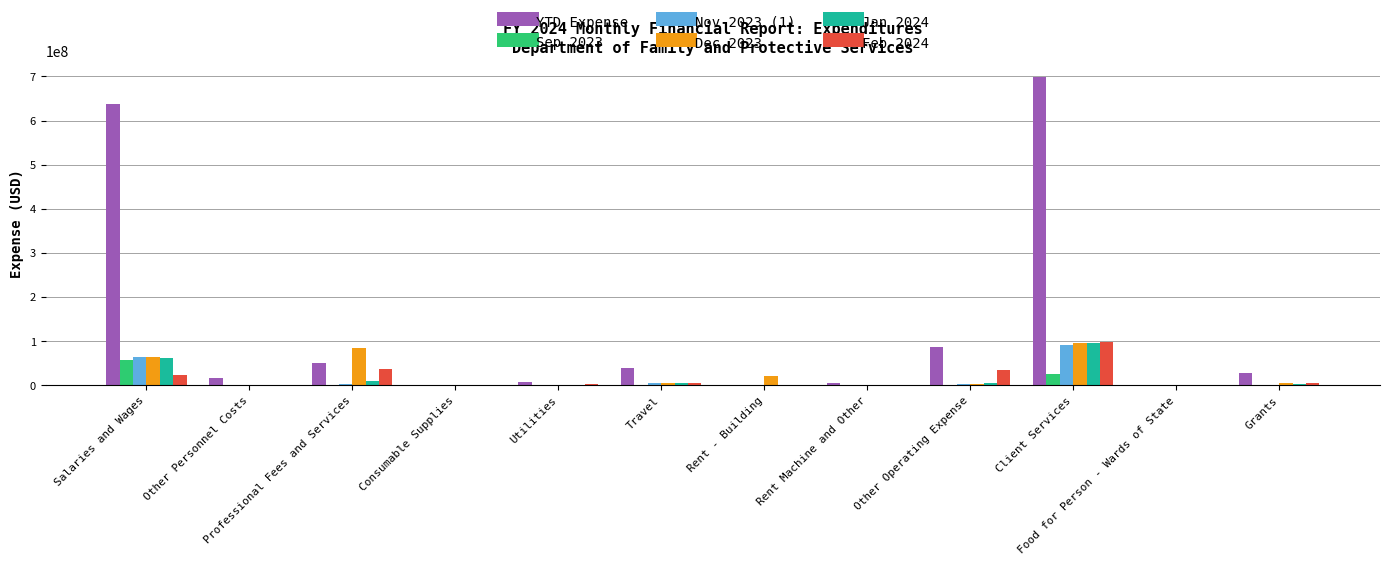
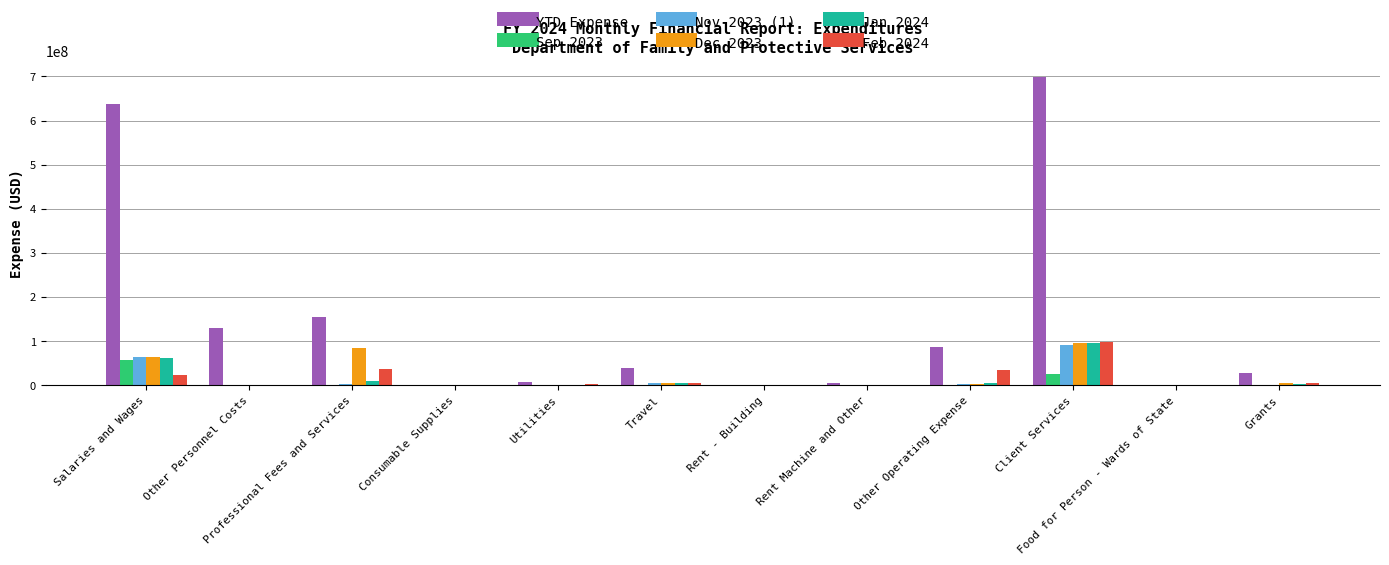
YTD Expense, Other Personnel Costs: 20000000 -> 130000000
YTD Expense, Professional Fees and Services: 50000000 -> 160000000
Dec 2023, Rent - Building: 20000000 -> 0
